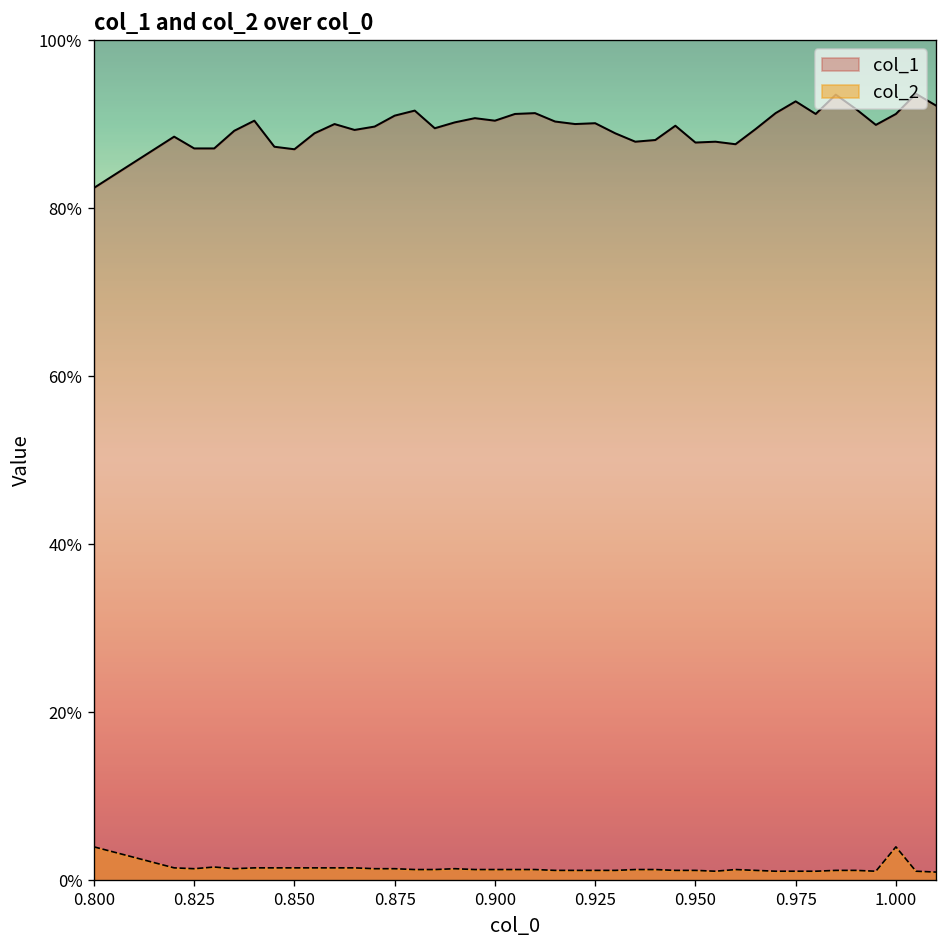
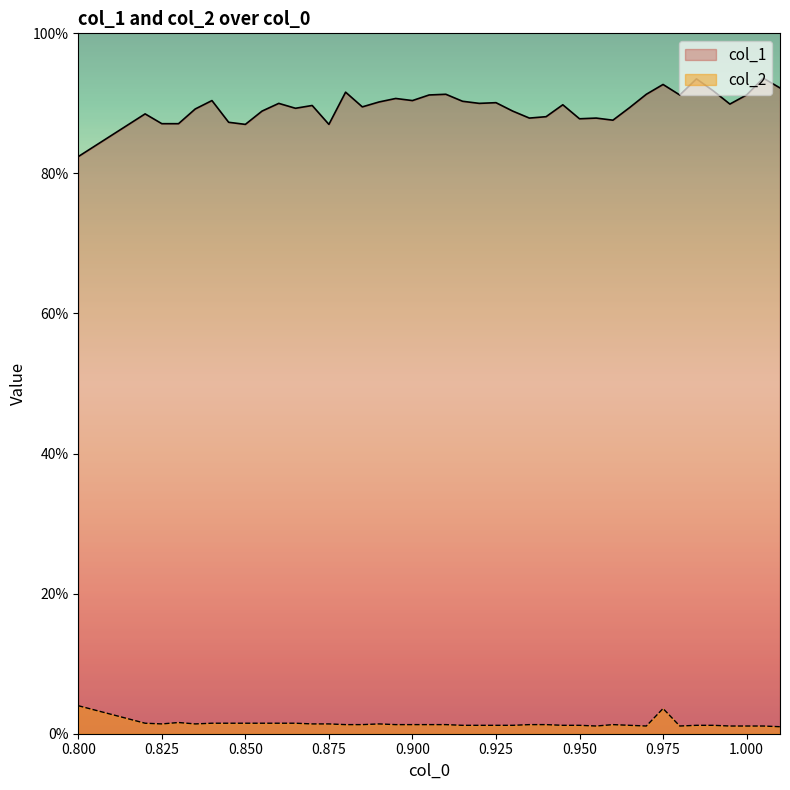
col_1, 0.875: 91% -> 87%
col_2, 0.975: 1% -> 4%
col_2, 1.000: 4% -> 1%
